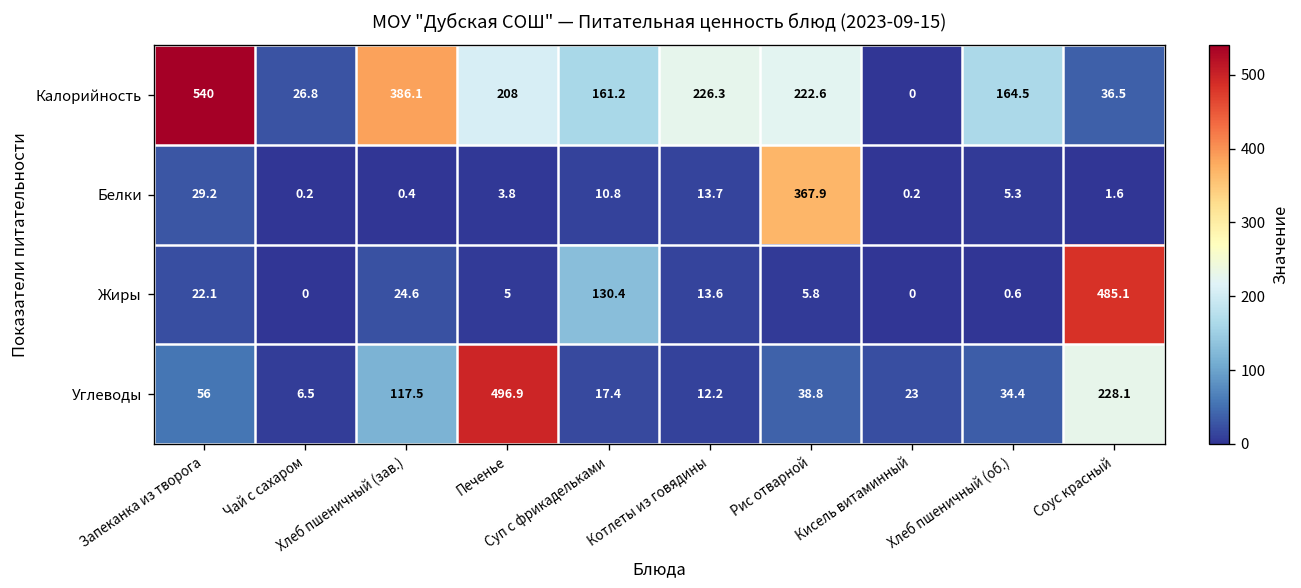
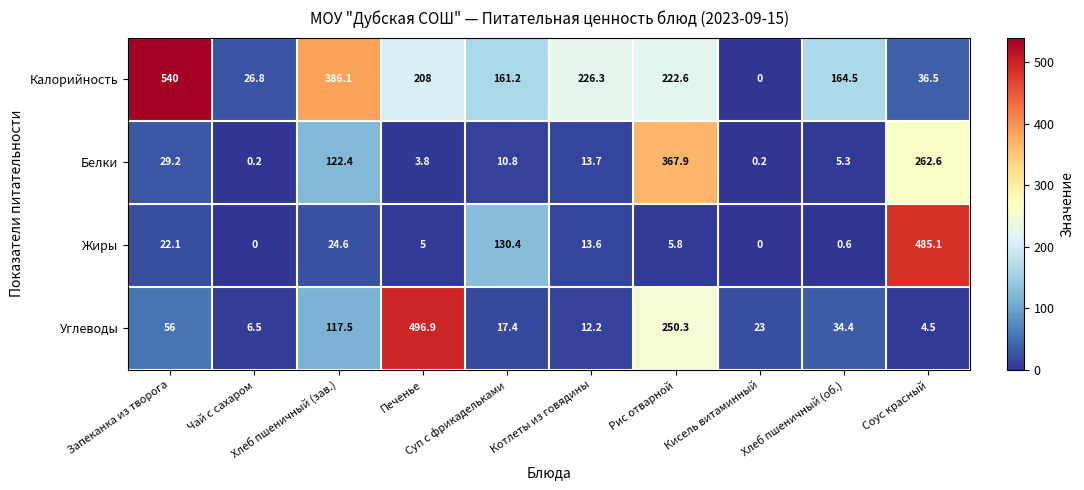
Белки, Хлеб пшеничный (зав.): 0.4 -> 122.4
Белки, Соус красный: 1.6 -> 262.6
Углеводы, Рис отварной: 38.8 -> 250.3
Углеводы, Соус красный: 228.1 -> 4.5
